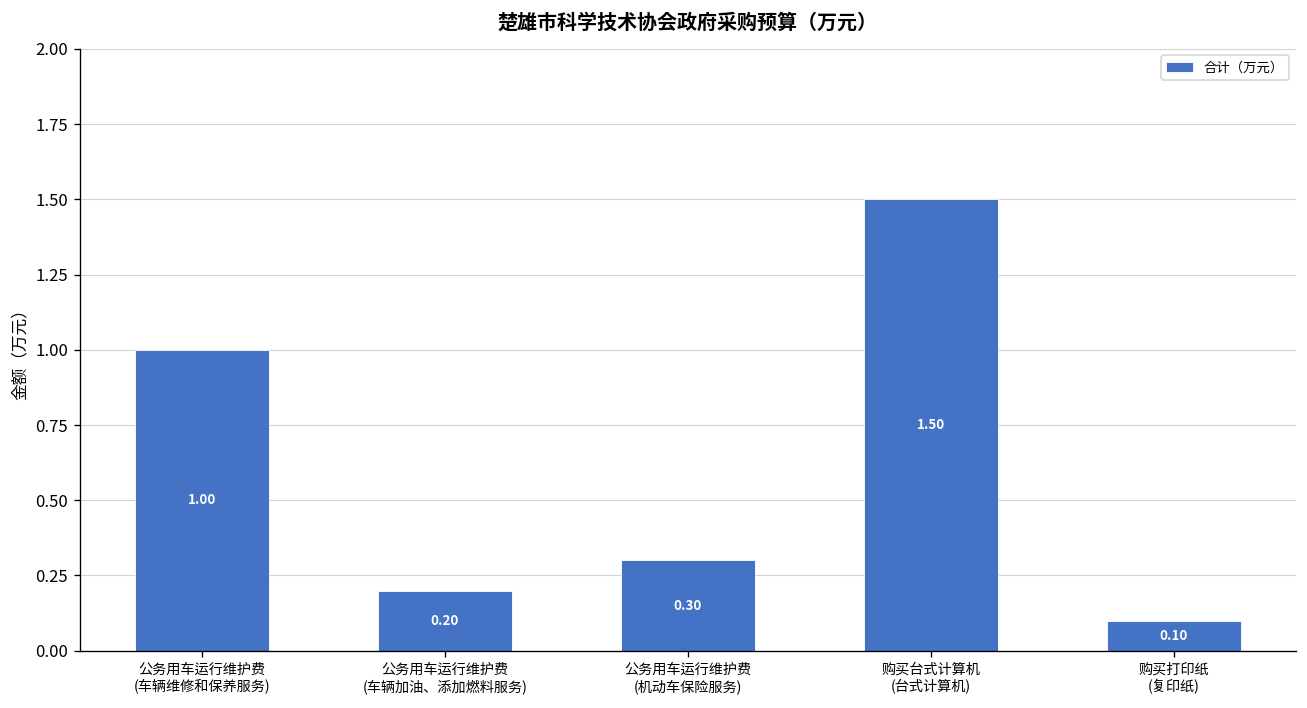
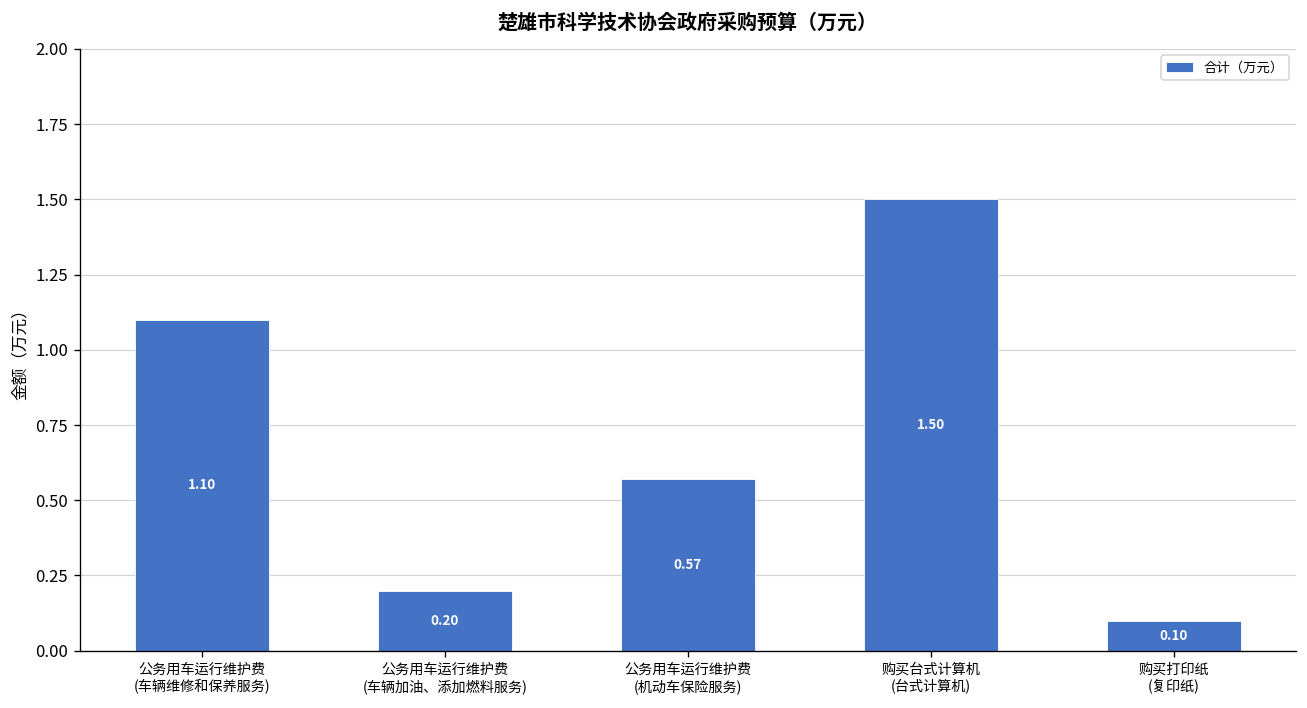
公务用车运行维护费 (车辆维修和保养服务): 1.00 -> 1.10
公务用车运行维护费 (机动车保险服务): 0.30 -> 0.57
